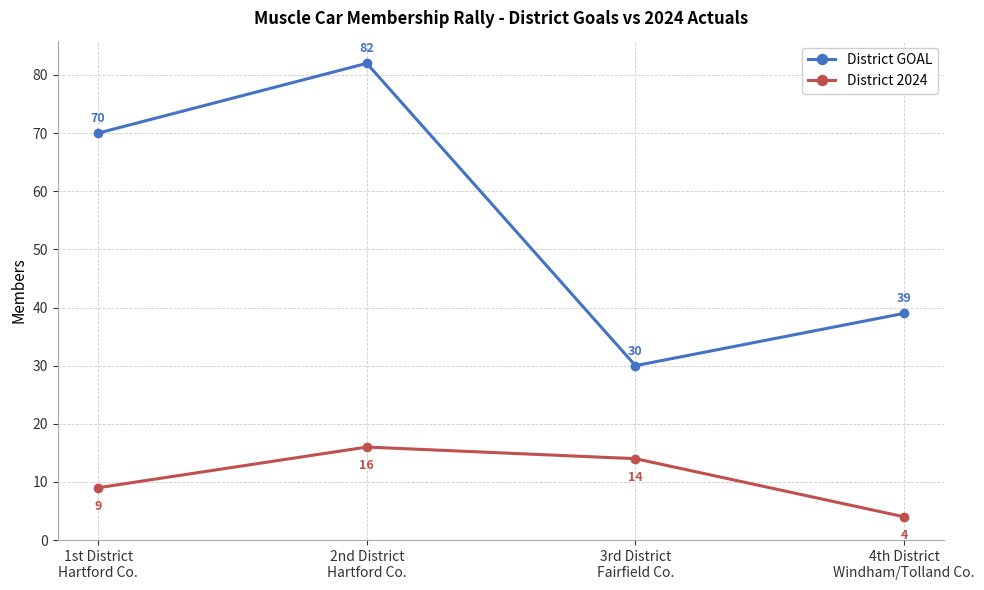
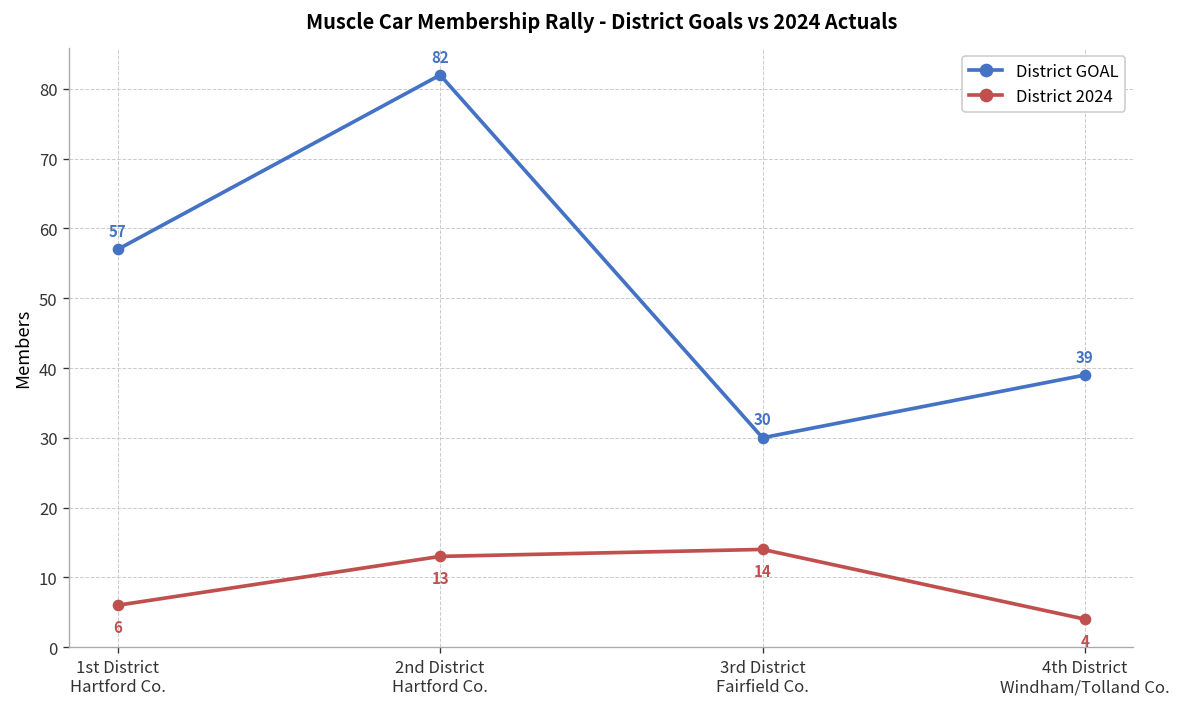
District GOAL, 1st District Hartford Co.: 70 -> 57
District 2024, 1st District Hartford Co.: 9 -> 6
District 2024, 2nd District Hartford Co.: 16 -> 13
